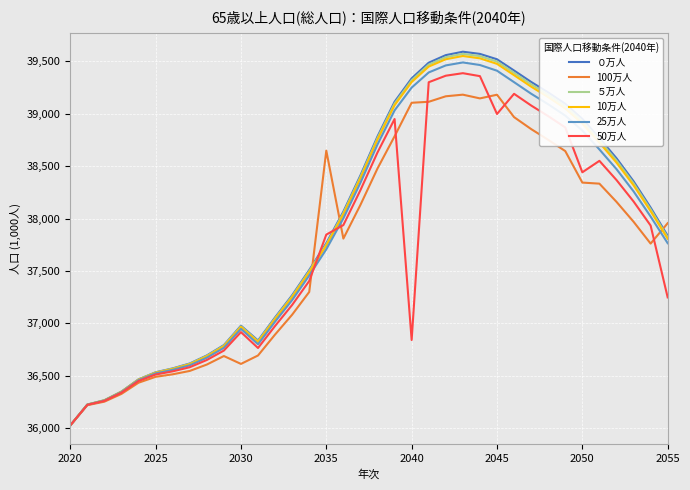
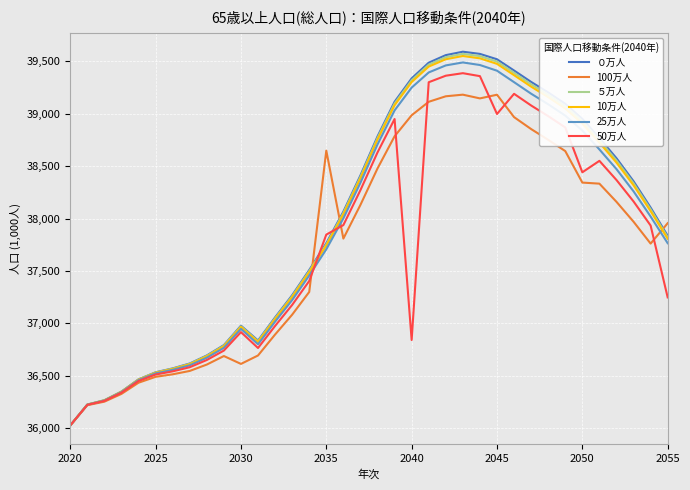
100万人, 2040: 39,110 -> 38,990
